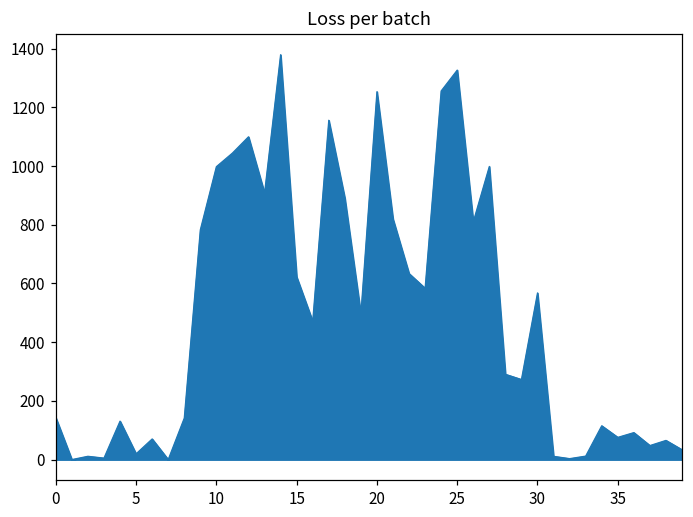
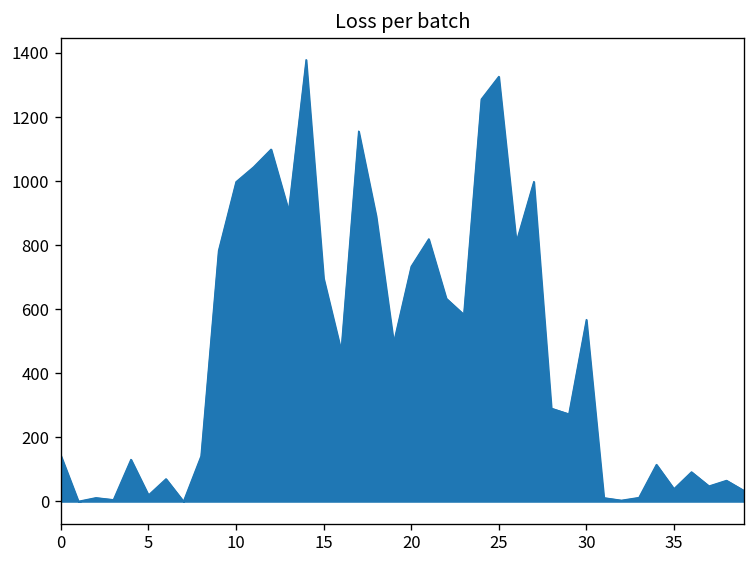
15: 620 -> 700
20: 1250 -> 730
35: 80 -> 40
